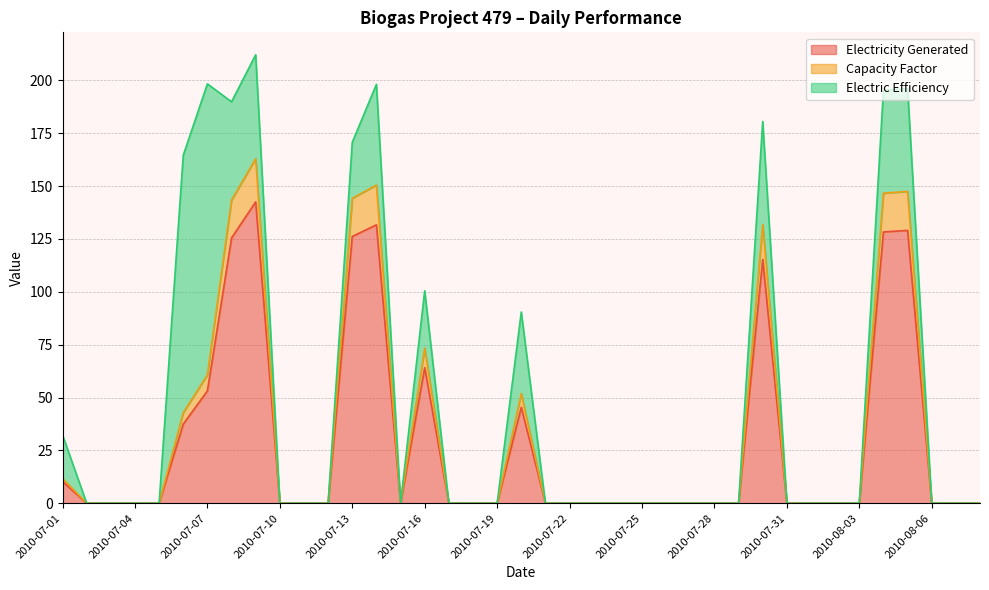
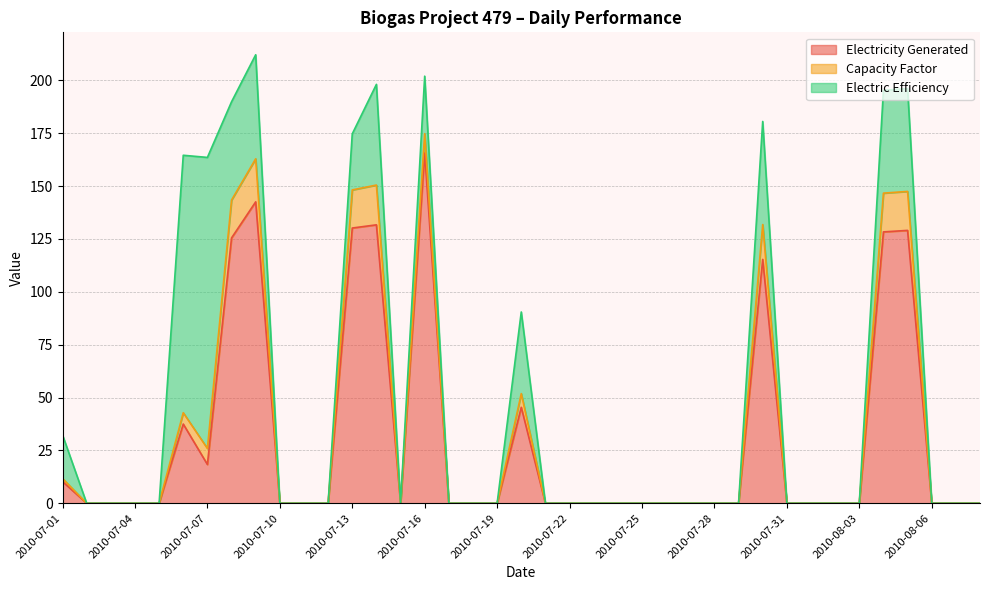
Electricity Generated, 2010-07-07: 53 -> 18
Electricity Generated, 2010-07-13: 126 -> 130
Electricity Generated, 2010-07-16: 64 -> 166
